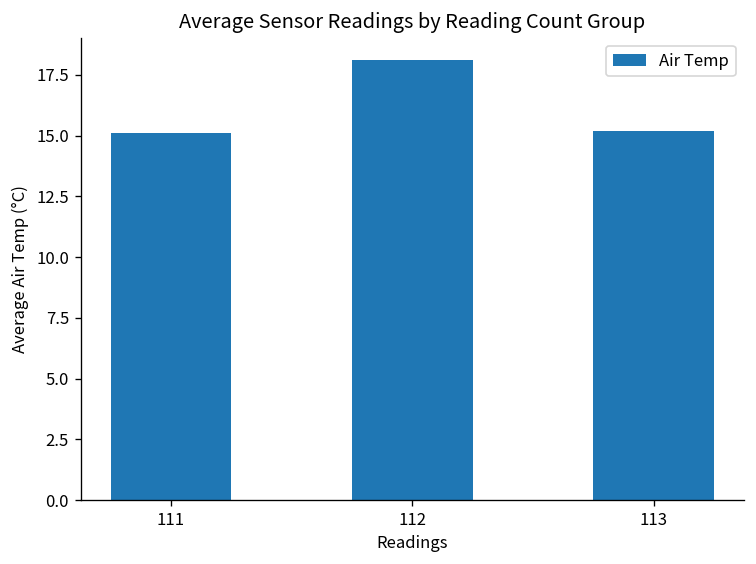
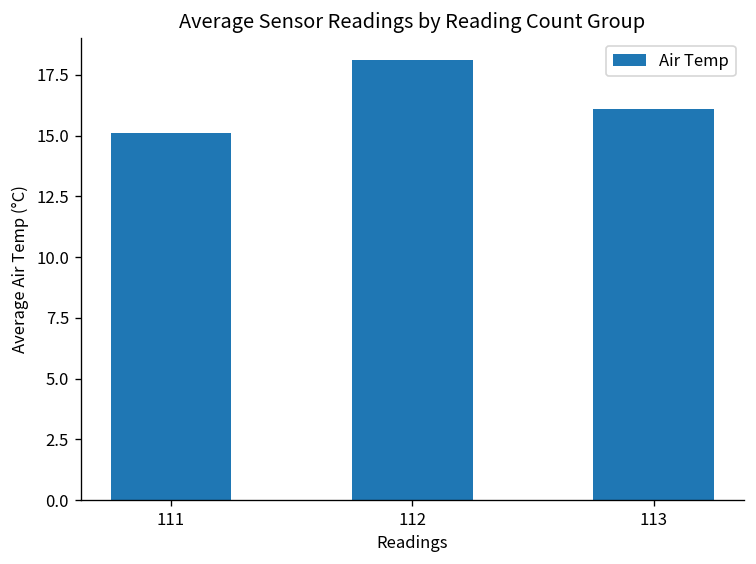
113: 15.2 -> 16.1
